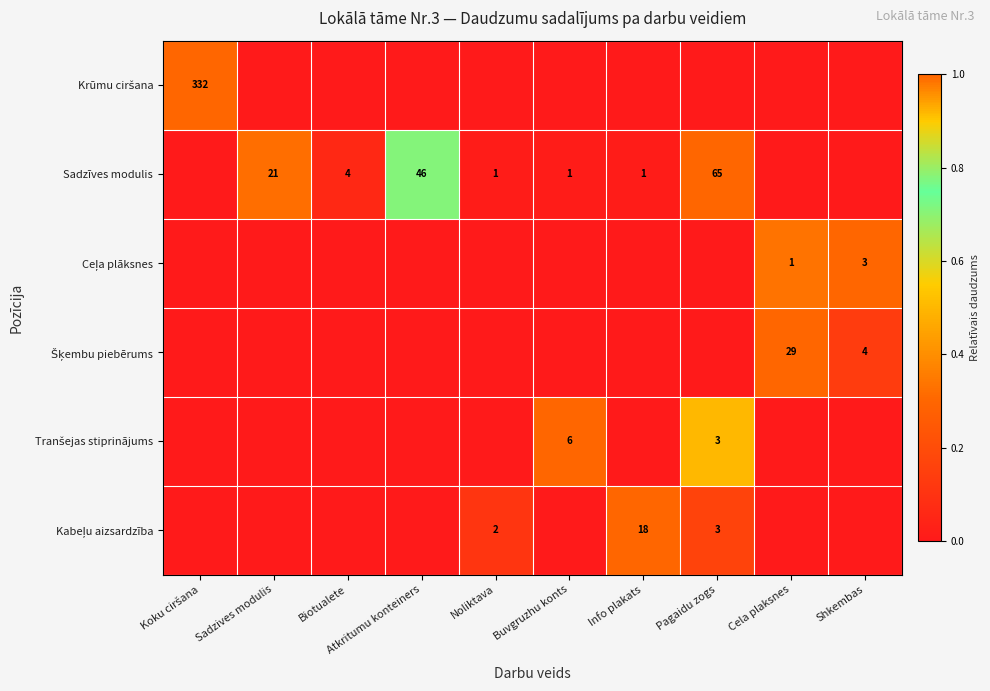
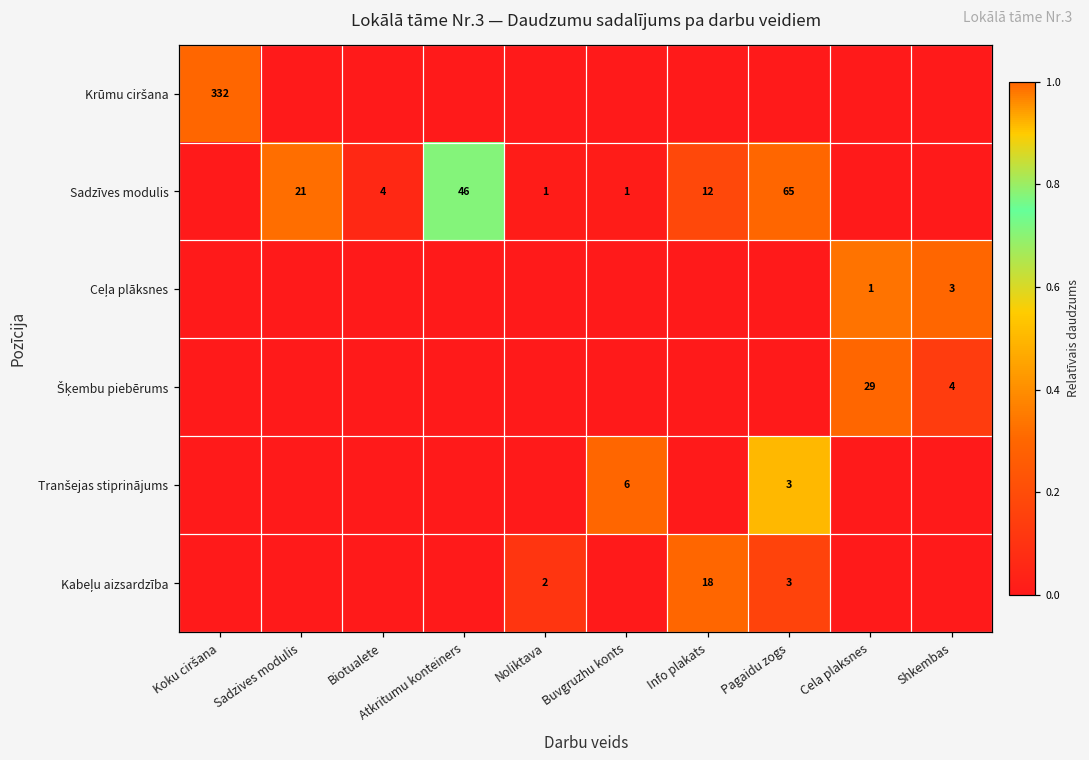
Sadzīves modulis, Info plakats: 1 -> 12
